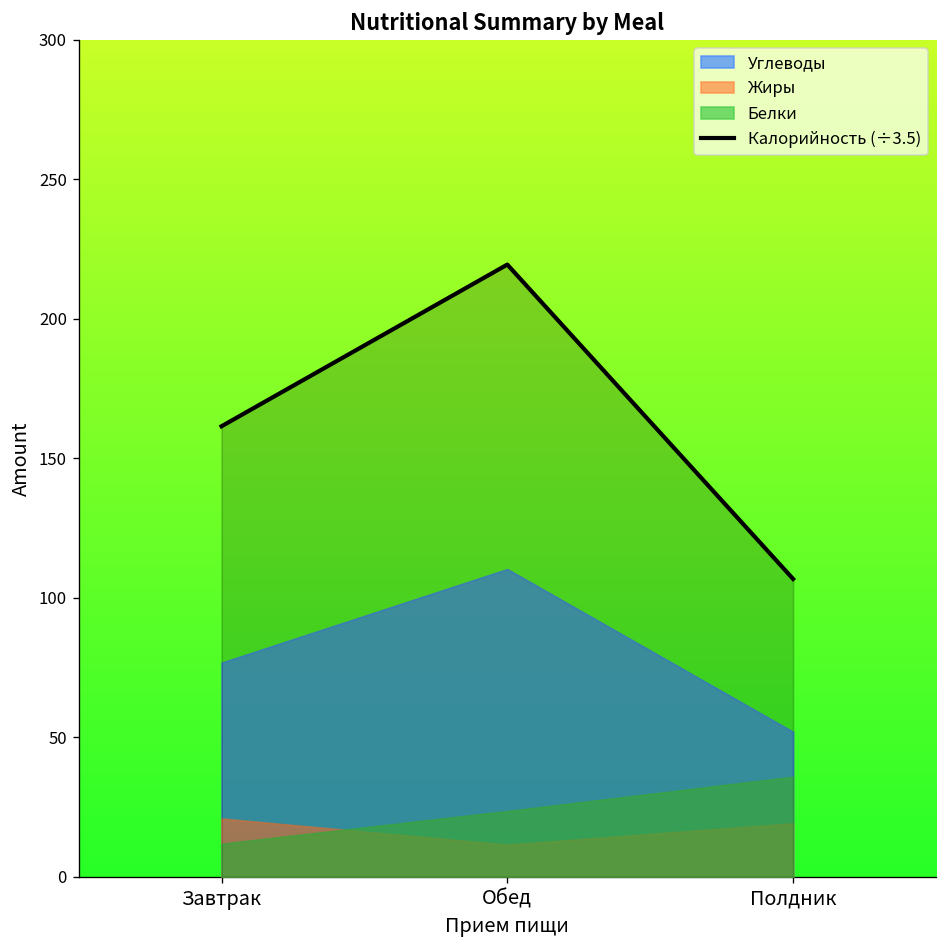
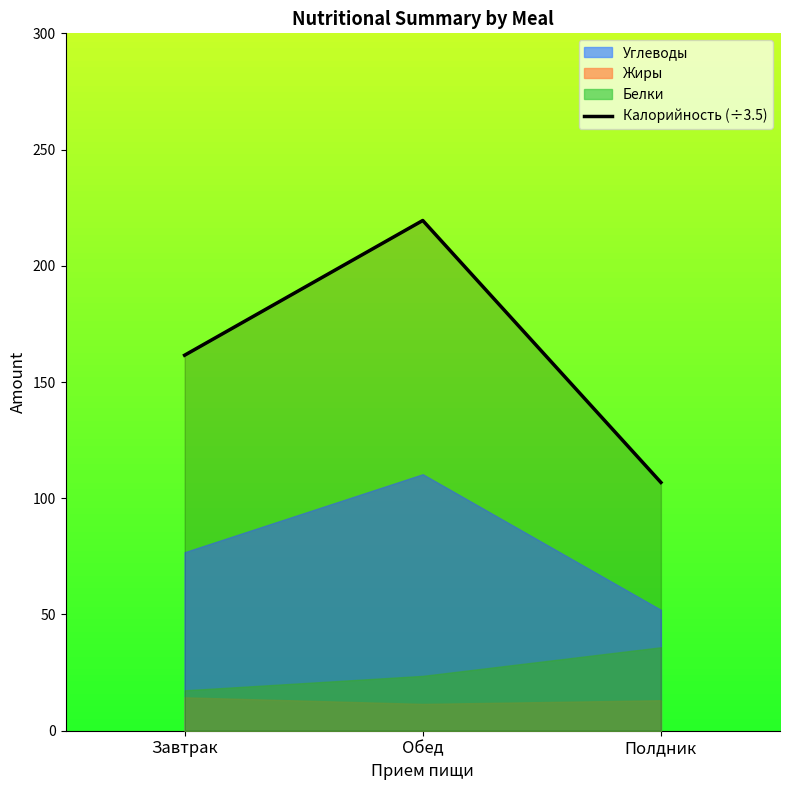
Жиры, Завтрак: 21 -> 14
Белки, Завтрак: 12 -> 17
Жиры, Полдник: 19 -> 13
